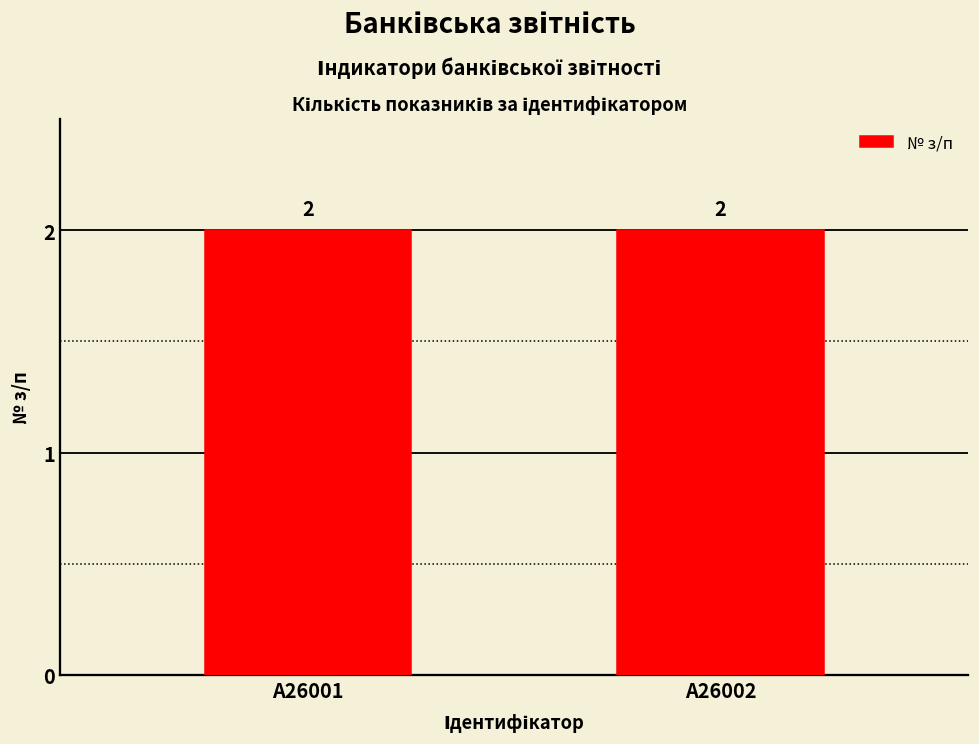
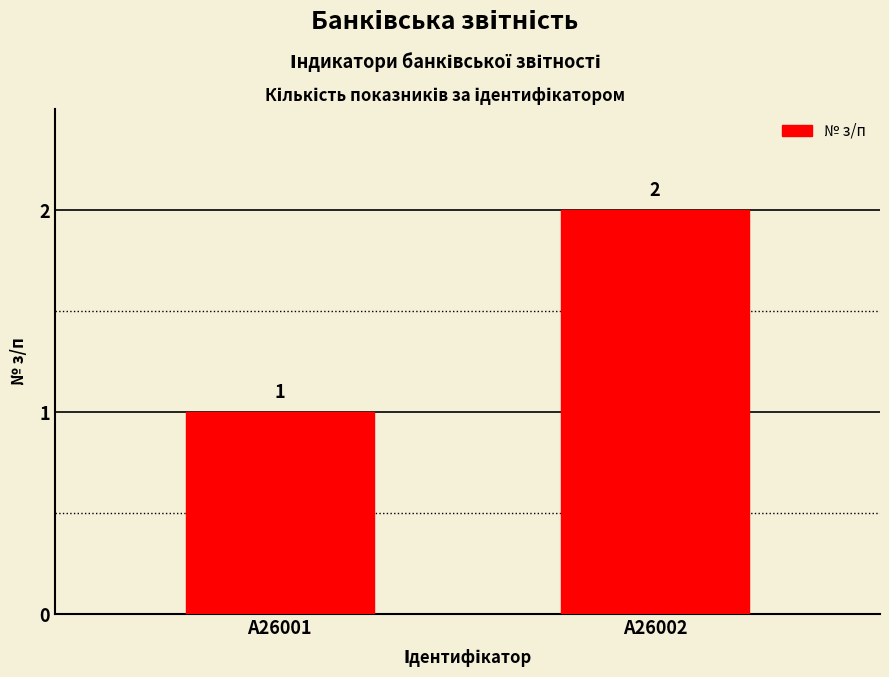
A26001: 2 -> 1
